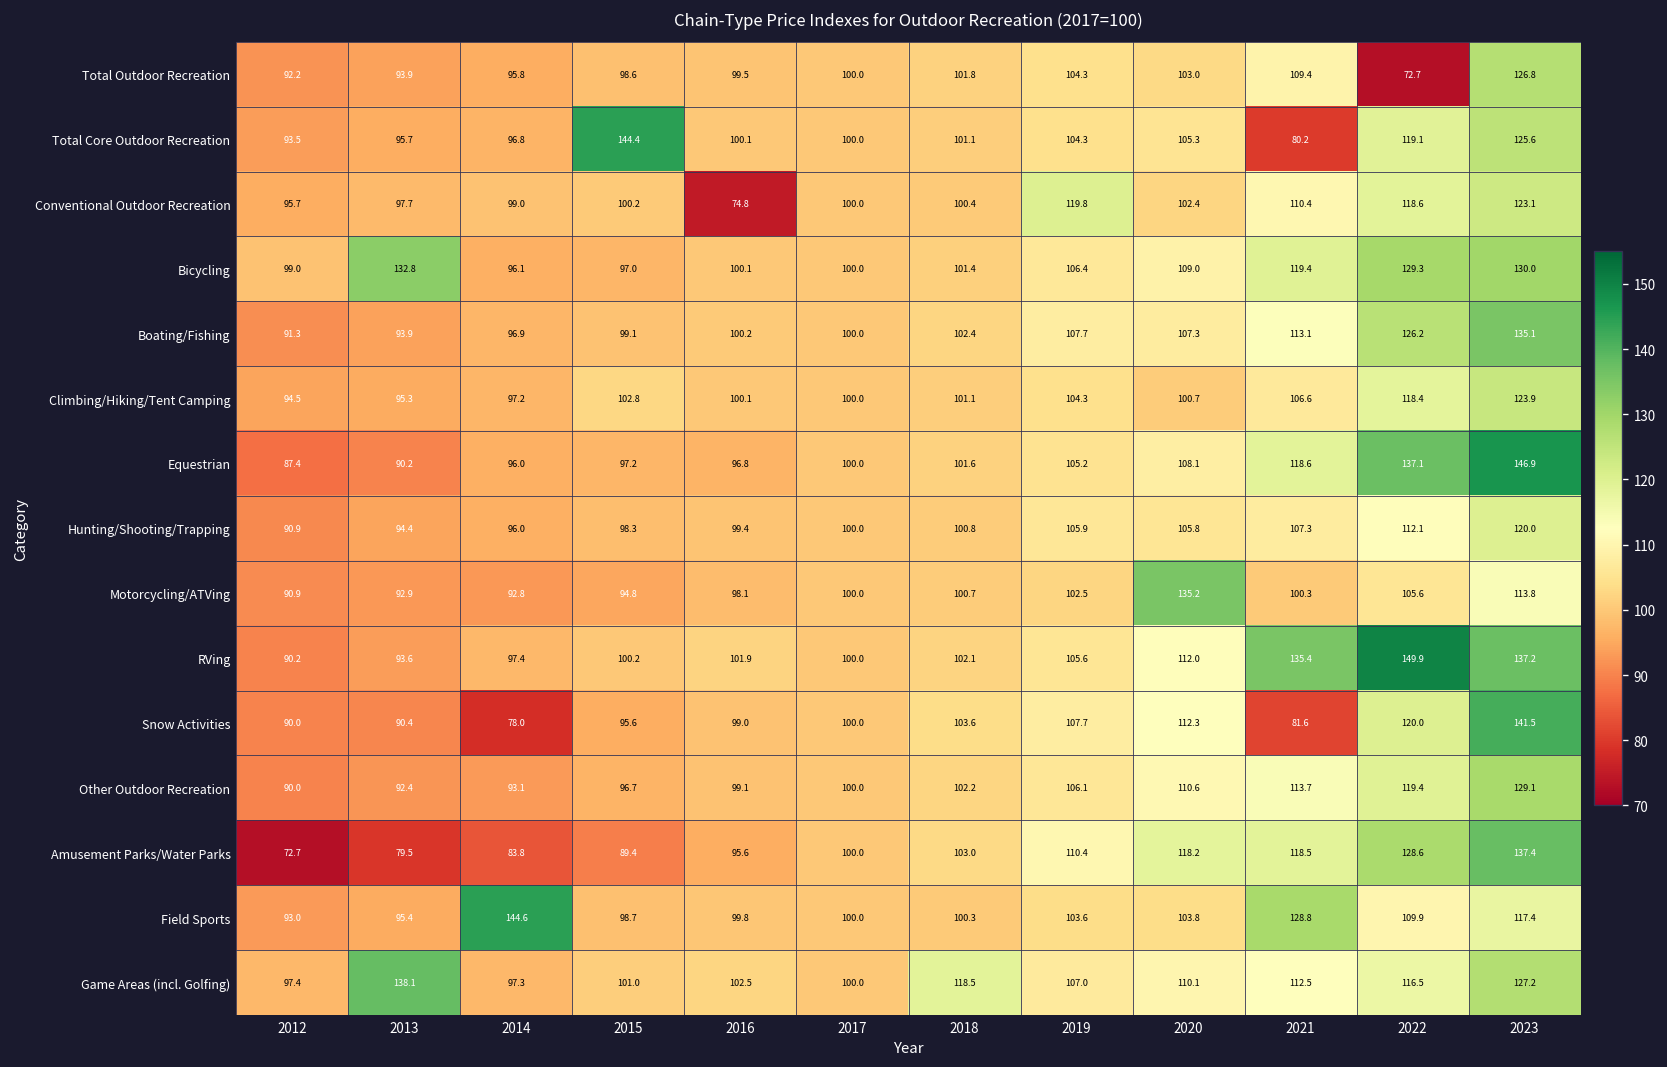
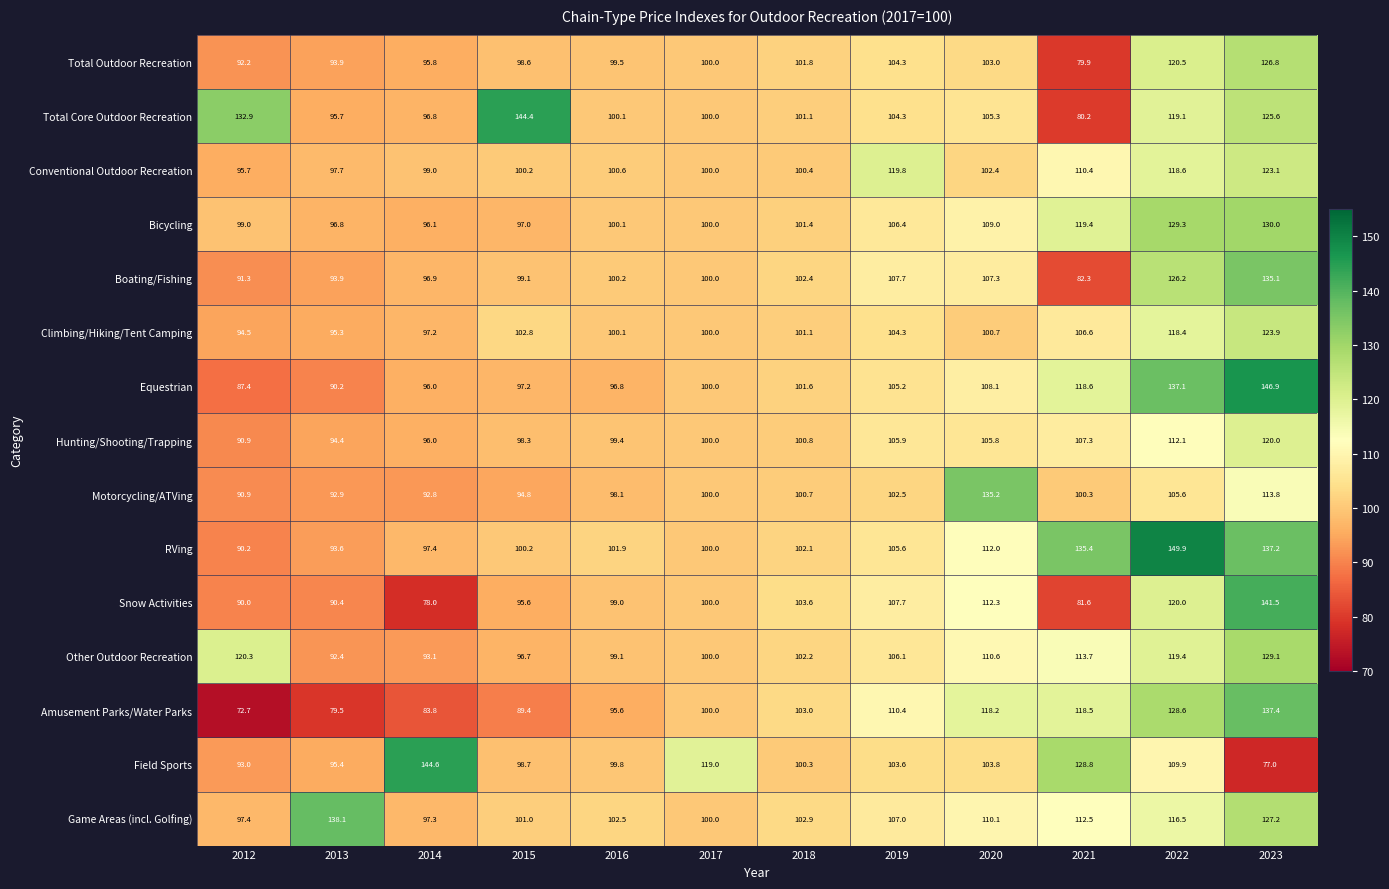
Total Outdoor Recreation, 2021: 109.4 -> 79.9
Total Outdoor Recreation, 2022: 72.7 -> 120.5
Total Core Outdoor Recreation, 2012: 93.5 -> 132.9
Conventional Outdoor Recreation, 2016: 74.8 -> 100.6
Bicycling, 2013: 132.8 -> 96.8
Boating/Fishing, 2021: 113.1 -> 82.3
Other Outdoor Recreation, 2012: 90.0 -> 120.3
Field Sports, 2017: 100.0 -> 119.0
Field Sports, 2023: 117.4 -> 77.0
Game Areas (incl. Golfing), 2018: 118.5 -> 102.9
